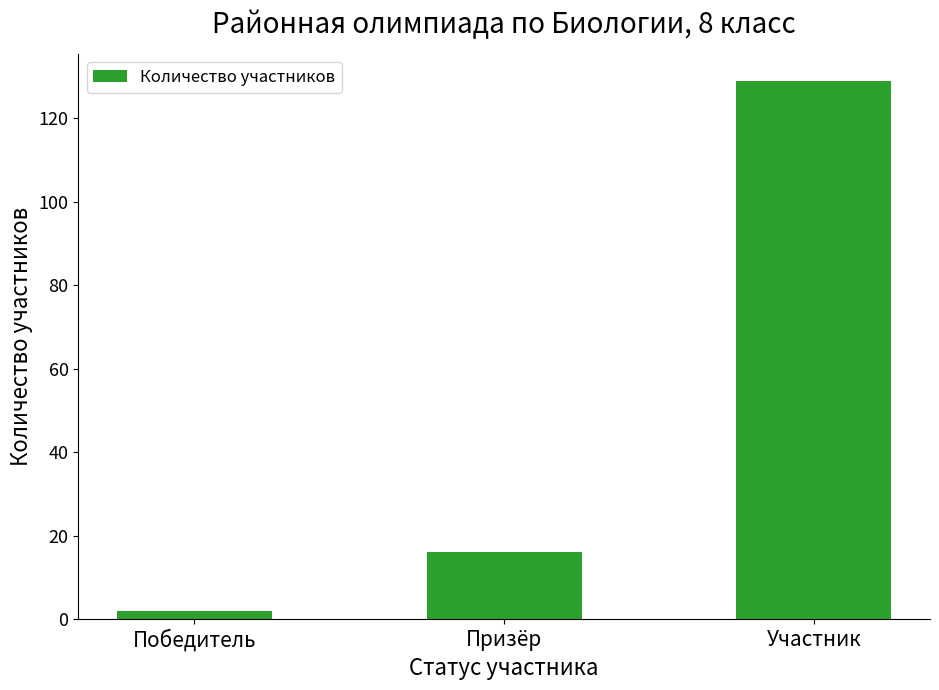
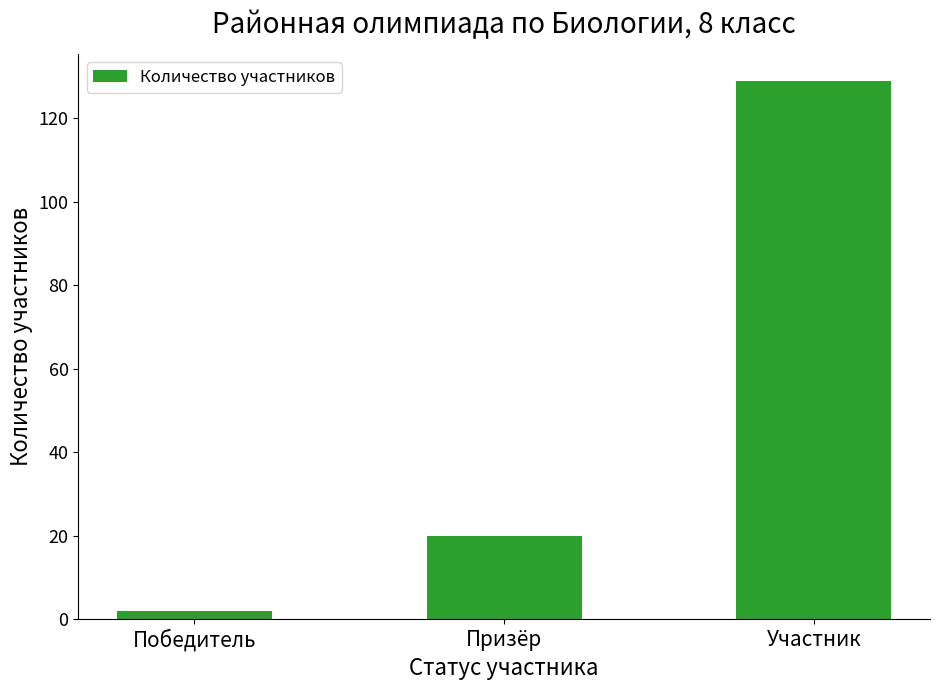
Призёр: 16 -> 20
